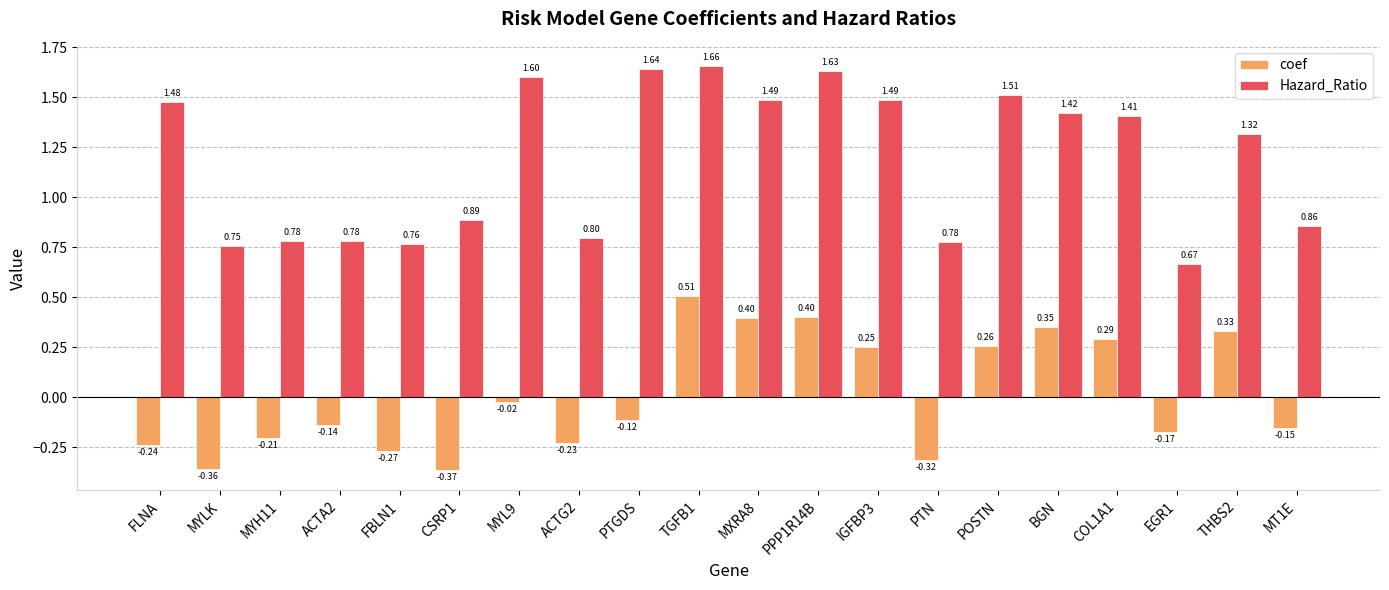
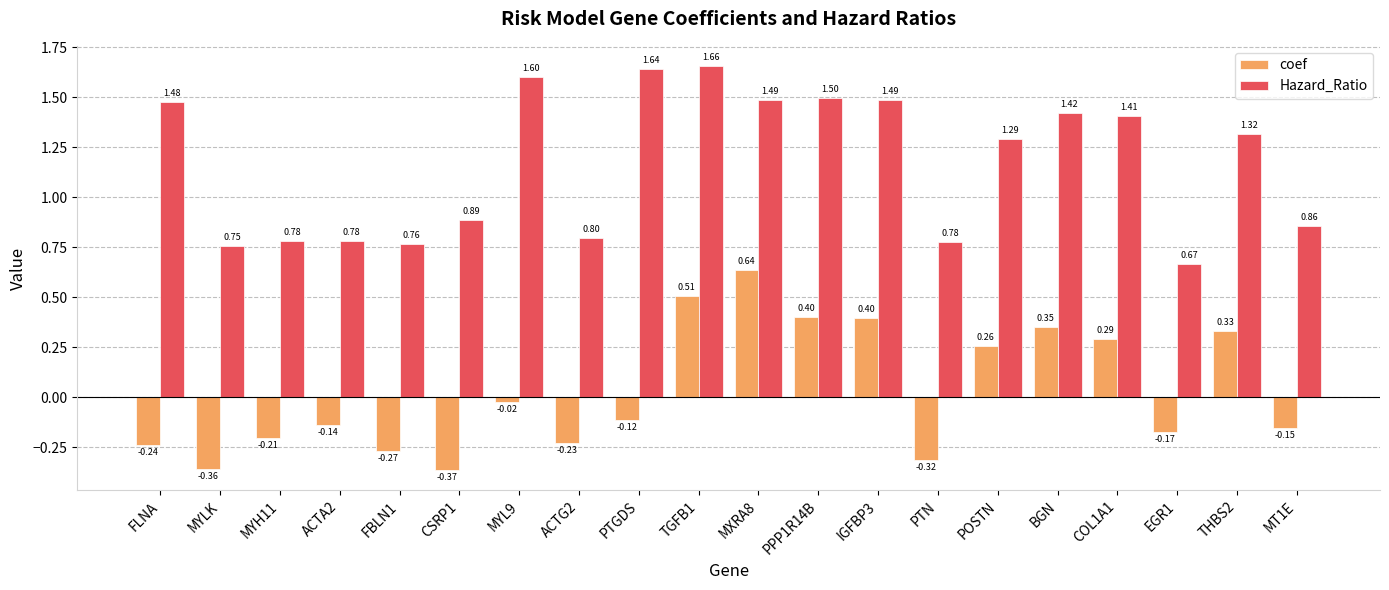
coef, MXRA8: 0.40 -> 0.64
Hazard_Ratio, PPP1R14B: 1.63 -> 1.50
coef, IGFBP3: 0.25 -> 0.40
Hazard_Ratio, POSTN: 1.51 -> 1.29
